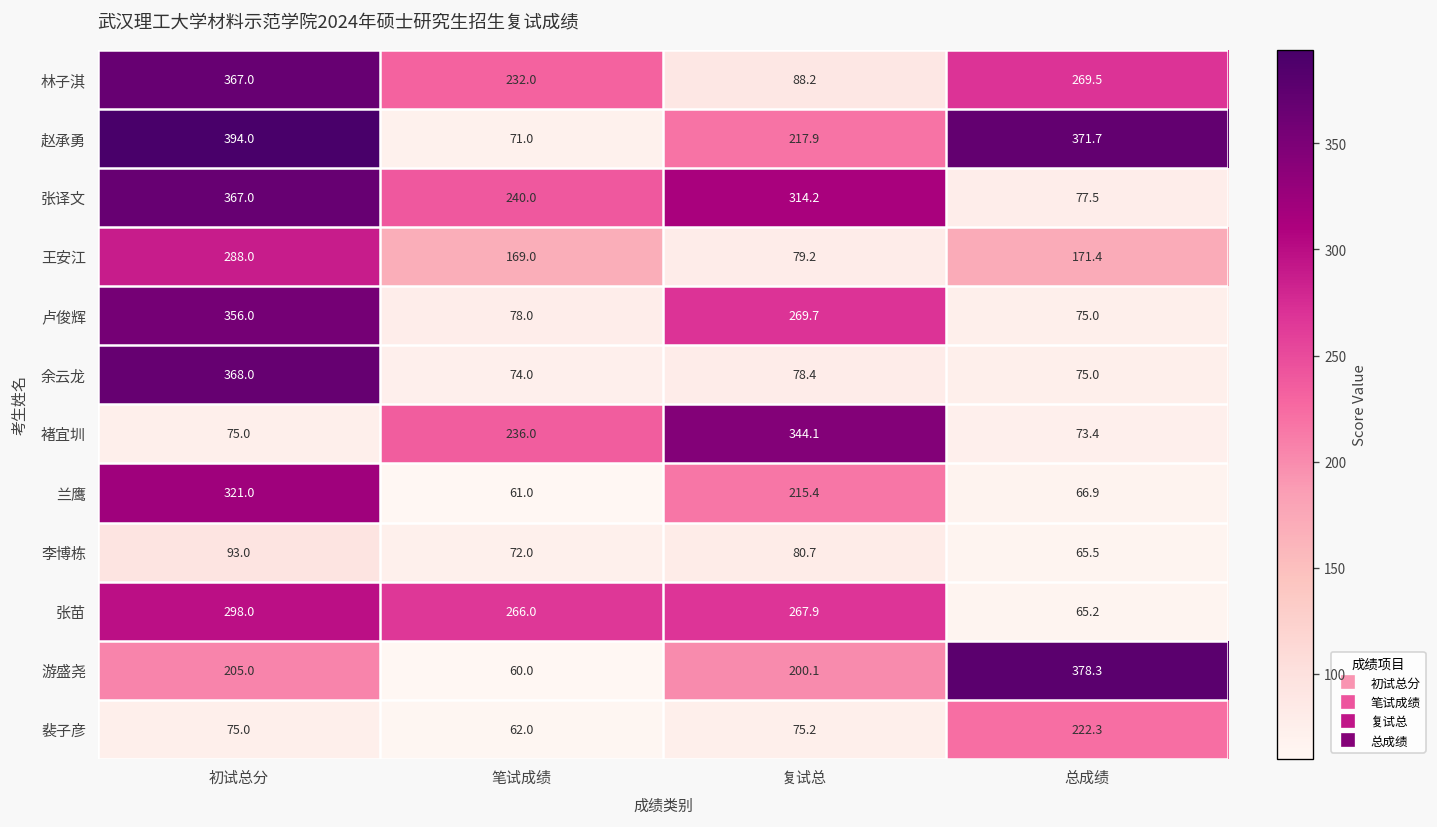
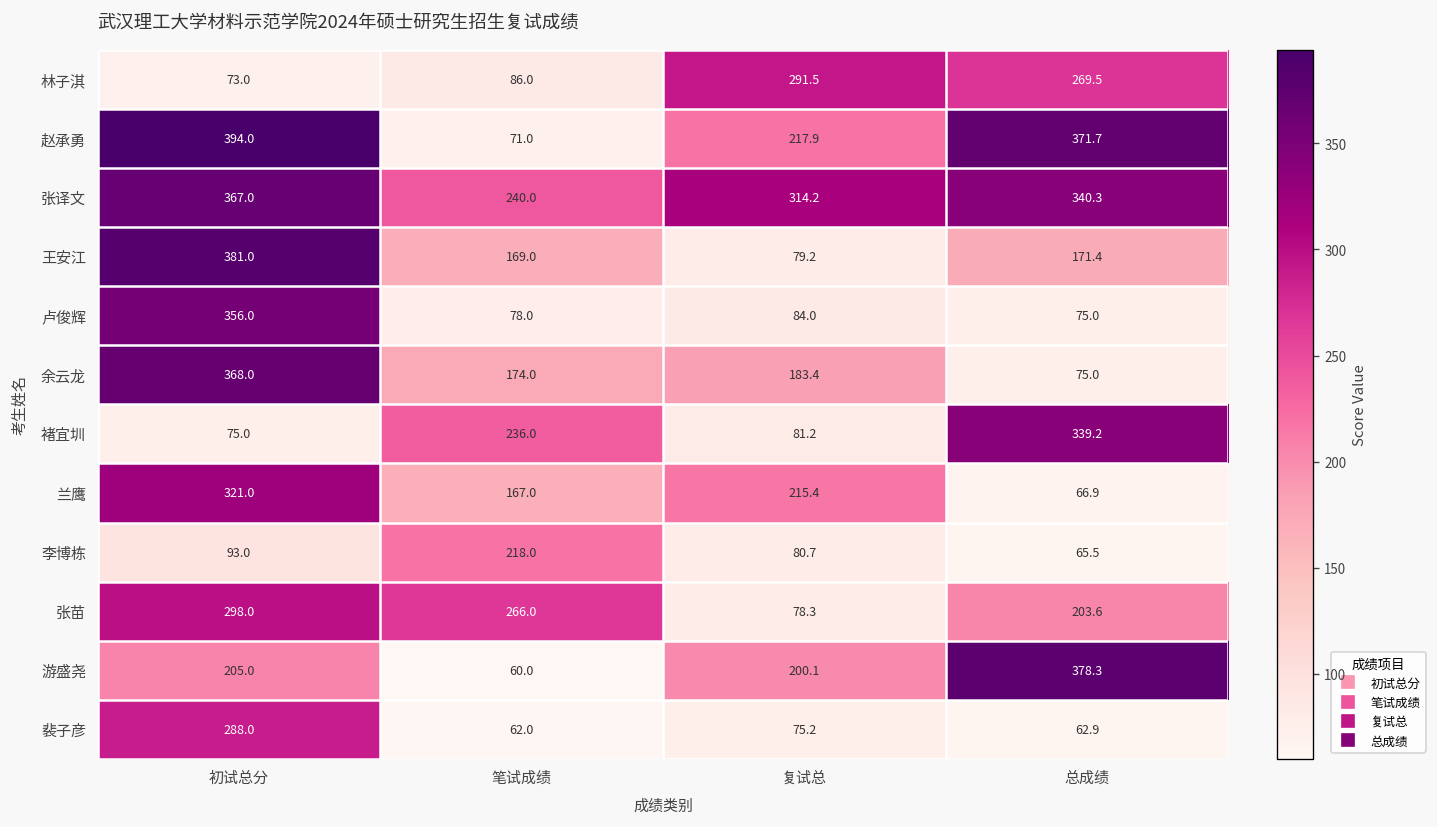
林子淇, 初试总分: 367.0 -> 73.0
林子淇, 笔试成绩: 232.0 -> 86.0
林子淇, 复试总: 88.2 -> 291.5
张译文, 总成绩: 77.5 -> 340.3
王安江, 初试总分: 288.0 -> 381.0
卢俊辉, 复试总: 269.7 -> 84.0
余云龙, 笔试成绩: 74.0 -> 174.0
余云龙, 复试总: 78.4 -> 183.4
褚宜圳, 复试总: 344.1 -> 81.2
褚宜圳, 总成绩: 73.4 -> 339.2
兰鹰, 笔试成绩: 61.0 -> 167.0
李博栋, 笔试成绩: 72.0 -> 218.0
张苗, 复试总: 267.9 -> 78.3
张苗, 总成绩: 65.2 -> 203.6
裴子彦, 初试总分: 75.0 -> 288.0
裴子彦, 总成绩: 222.3 -> 62.9
